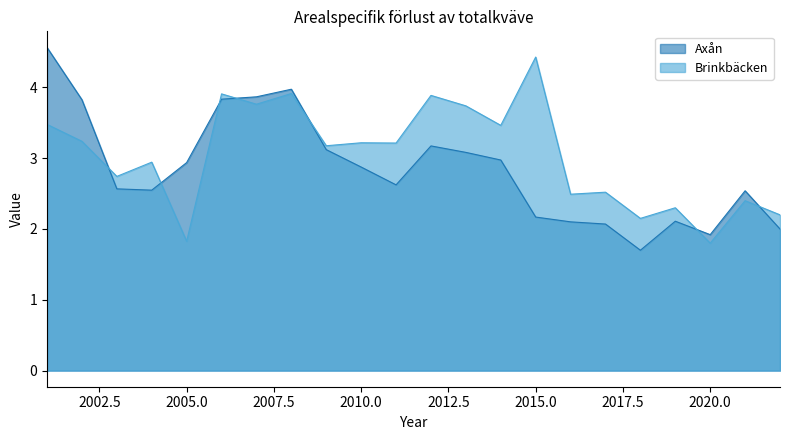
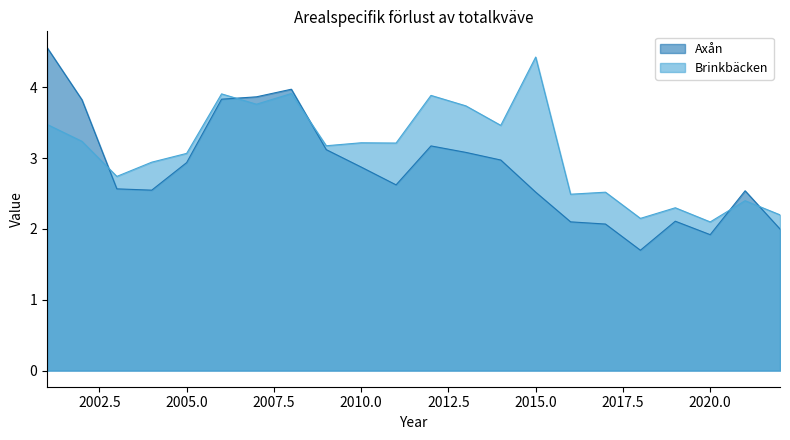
Brinkbäcken, 2005.0: 1.8 -> 3.1
Axån, 2015.0: 2.2 -> 2.5
Brinkbäcken, 2020.0: 1.8 -> 2.1
